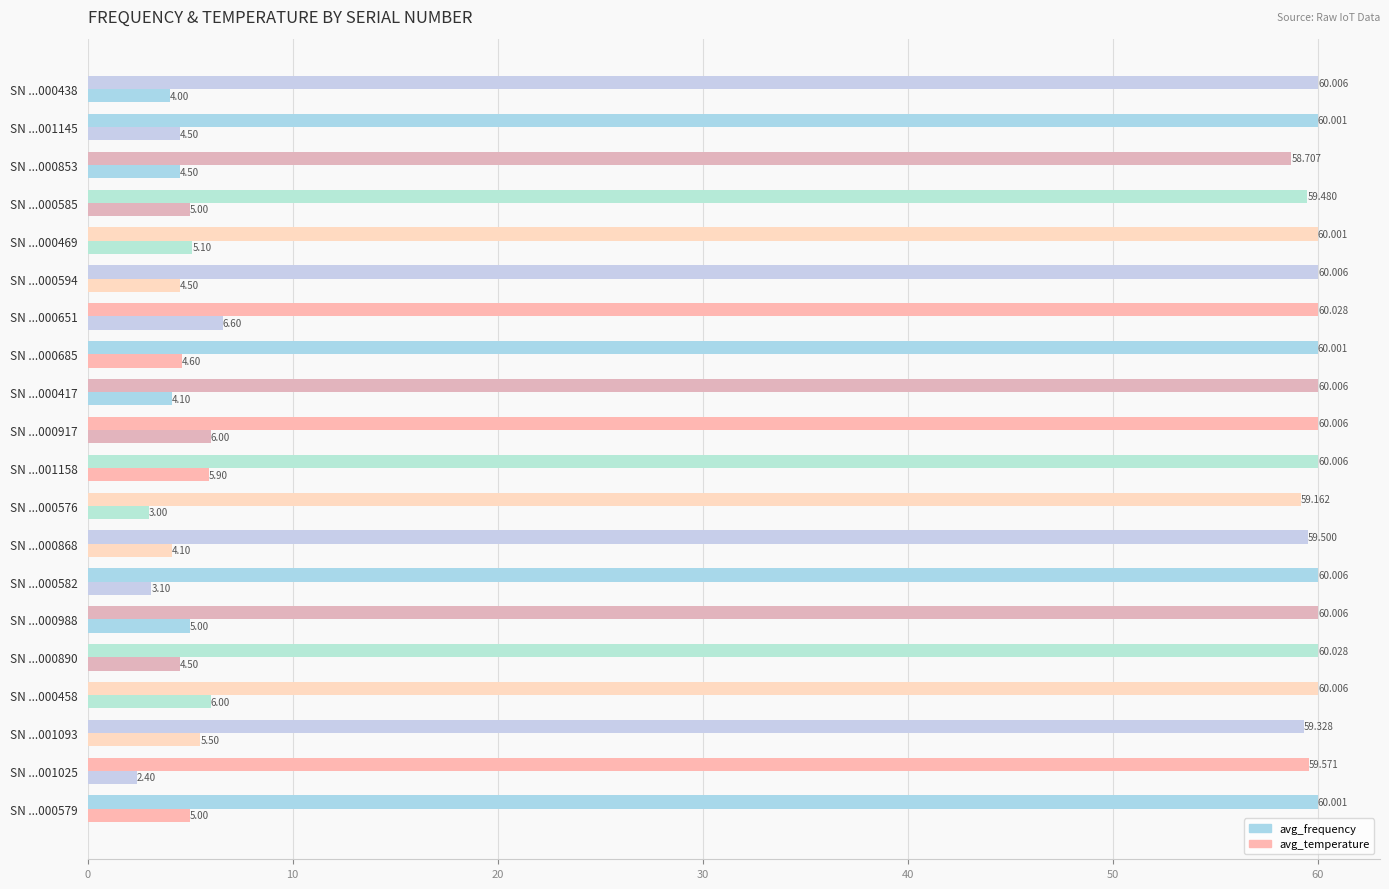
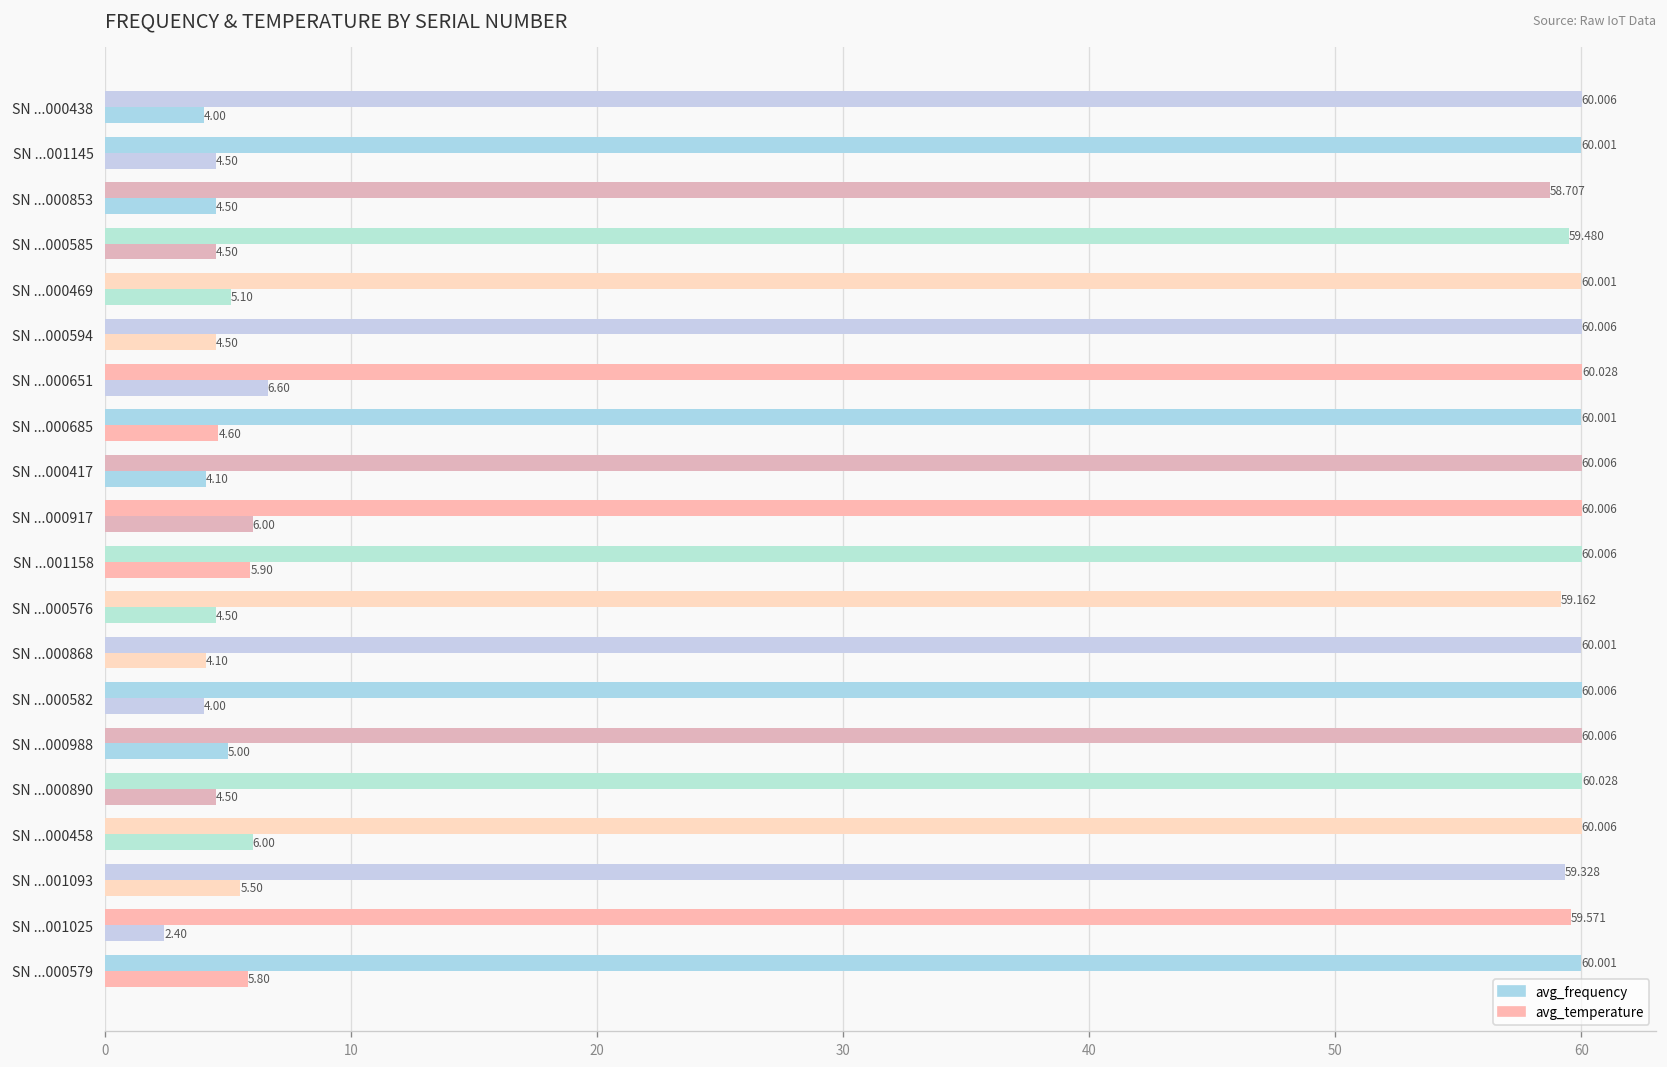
avg_temperature, SN ...000585: 5.00 -> 4.50
avg_temperature, SN ...000576: 3.00 -> 4.50
avg_frequency, SN ...000868: 59.500 -> 60.001
avg_temperature, SN ...000582: 3.10 -> 4.00
avg_temperature, SN ...000579: 5.00 -> 5.80
